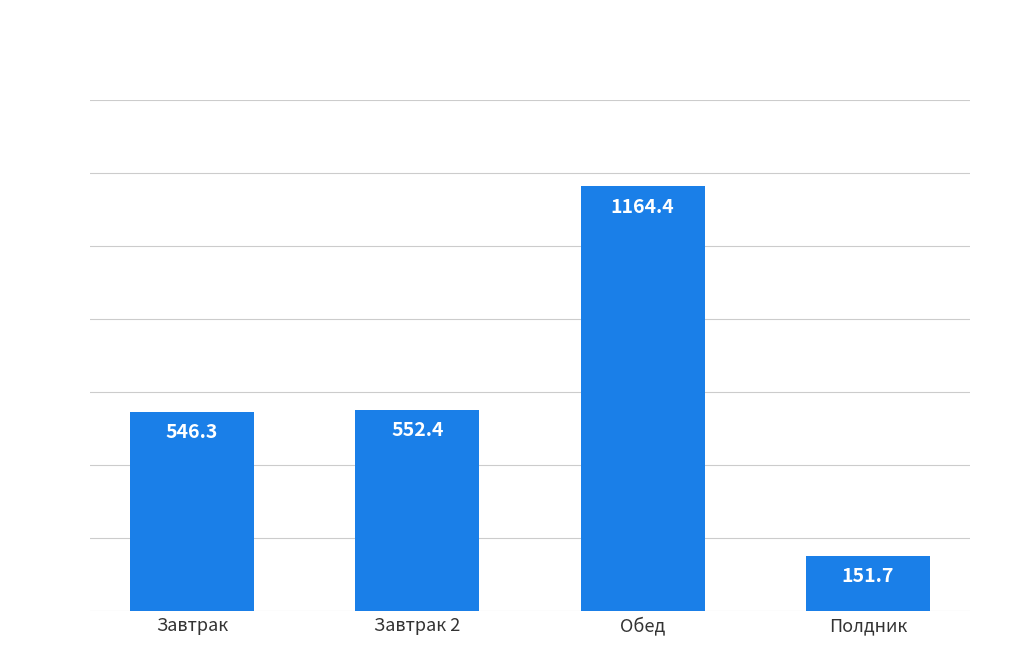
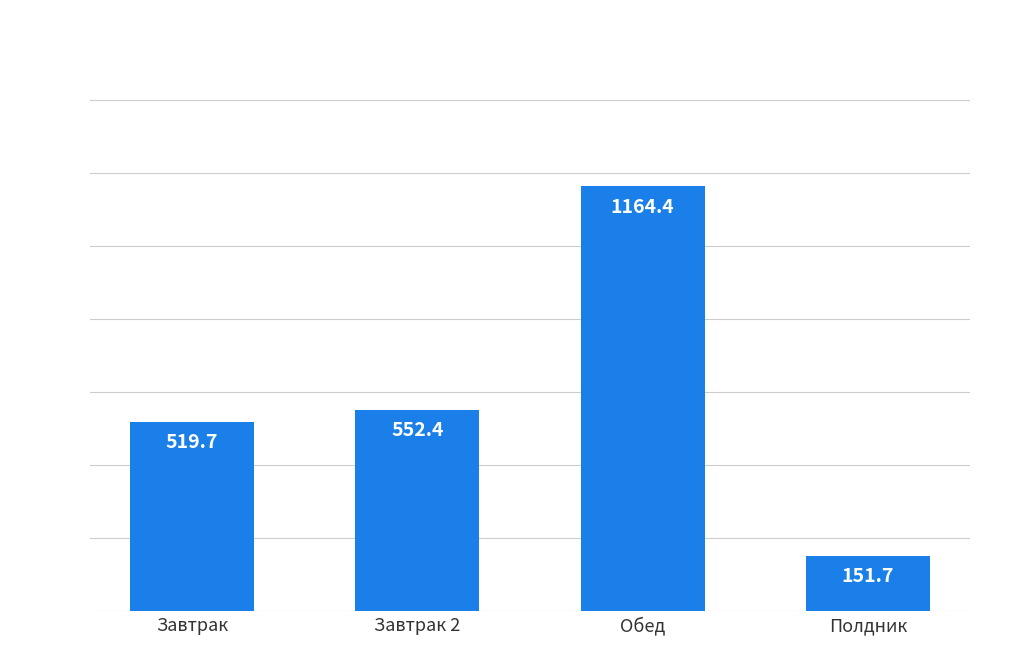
Завтрак: 546.3 -> 519.7
